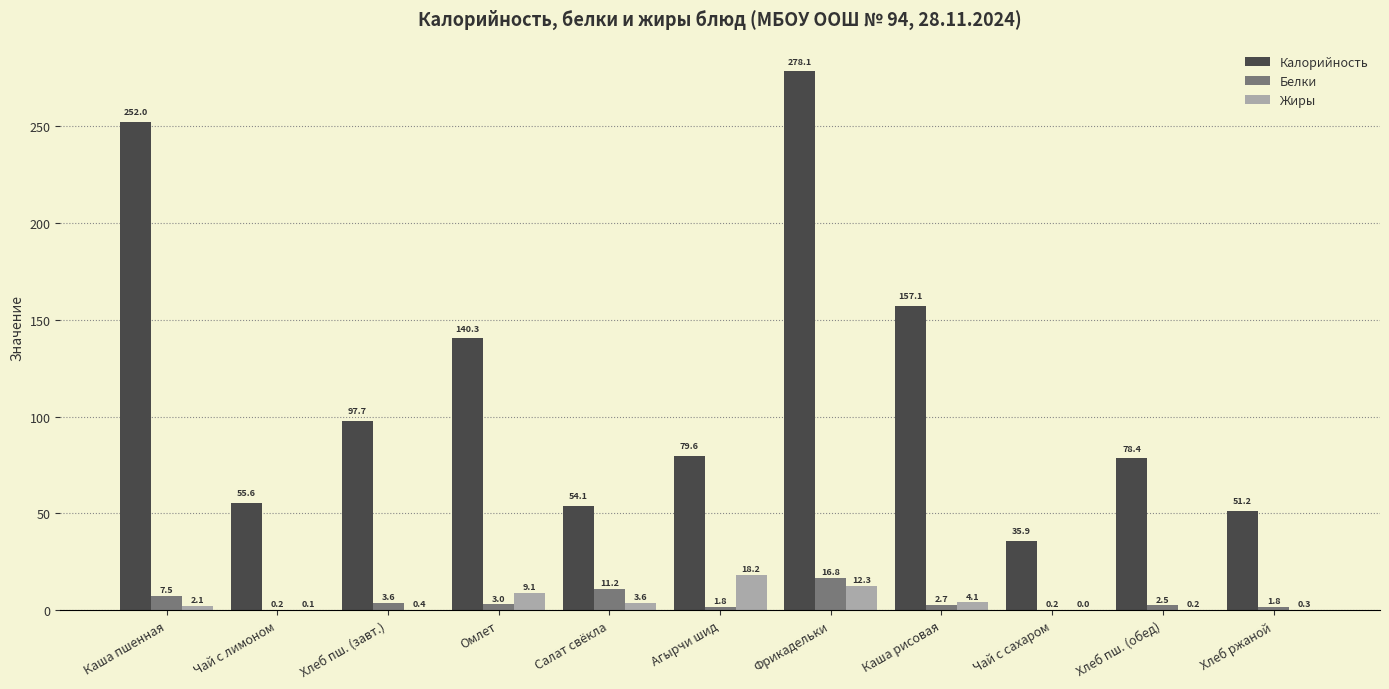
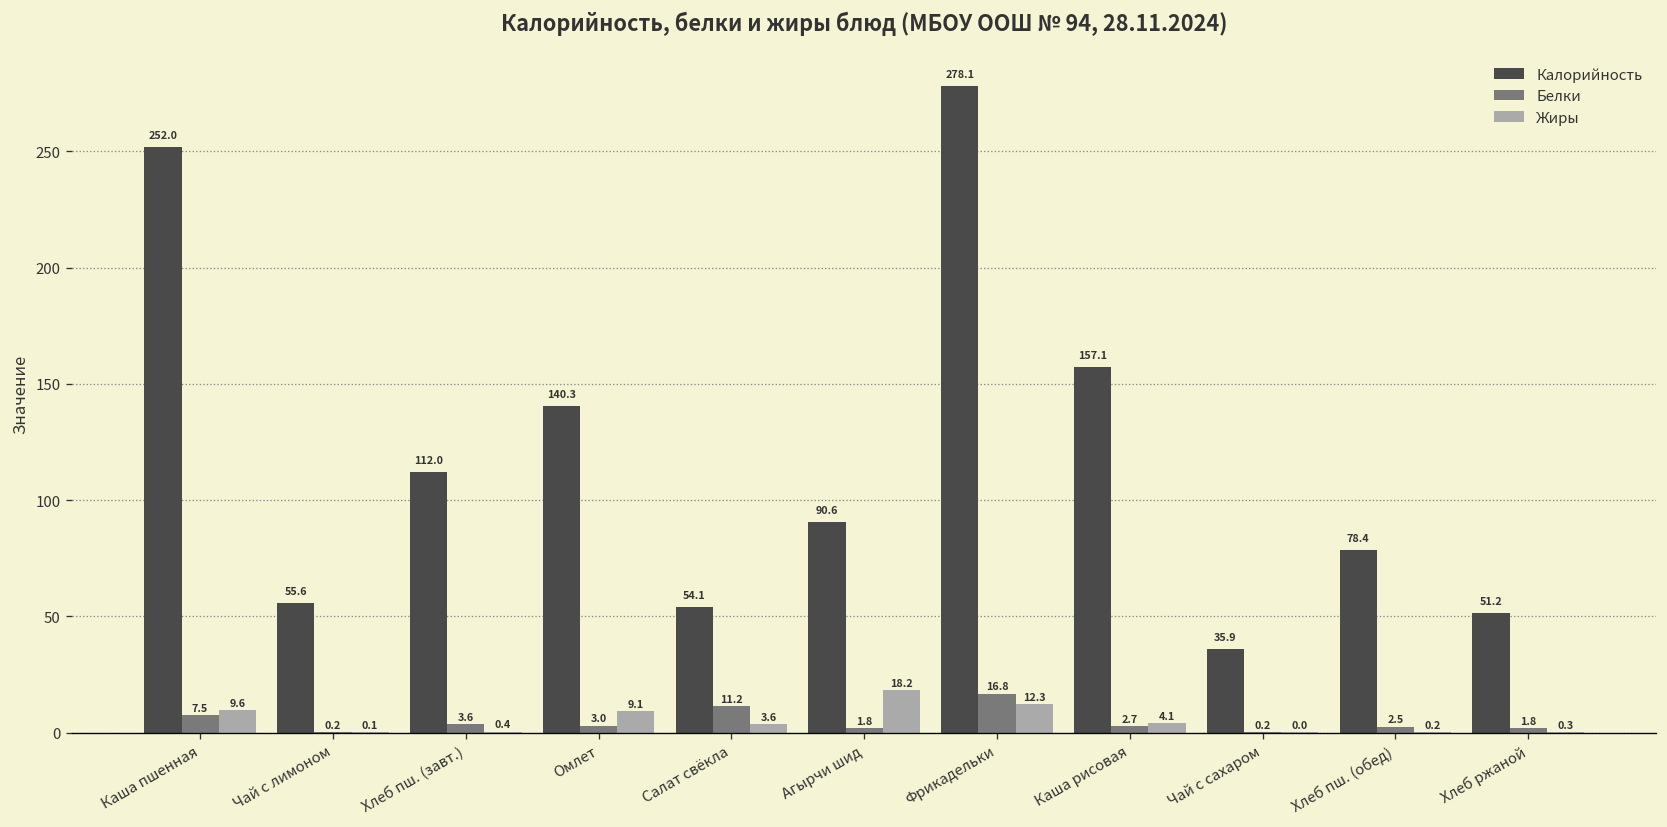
Жиры, Каша пшенная: 2.1 -> 9.6
Калорийность, Хлеб пш. (завт.): 97.7 -> 112.0
Калорийность, Агырчи шид: 79.6 -> 90.6
